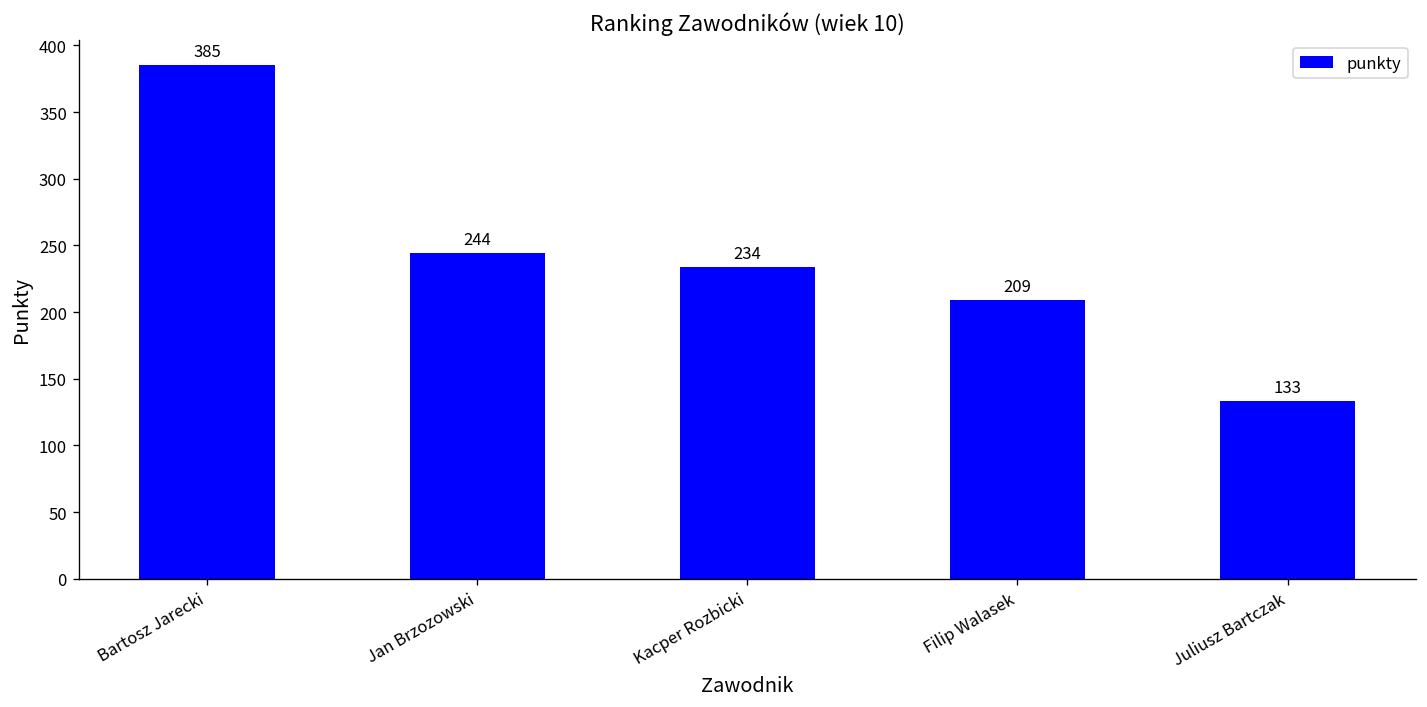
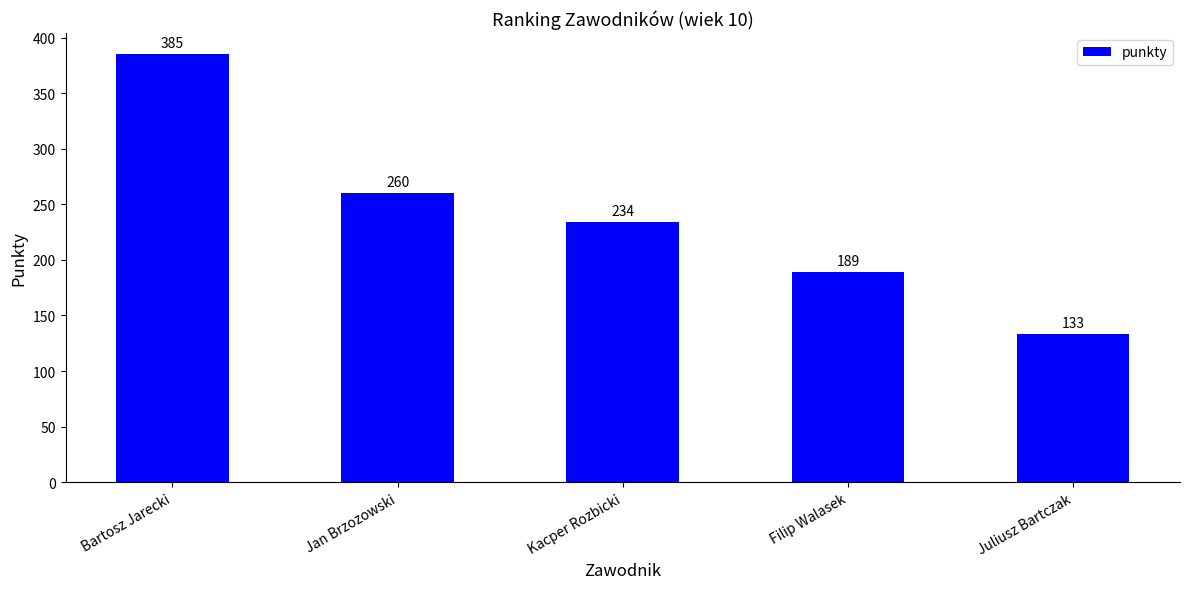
Jan Brzozowski: 244 -> 260
Filip Walasek: 209 -> 189
